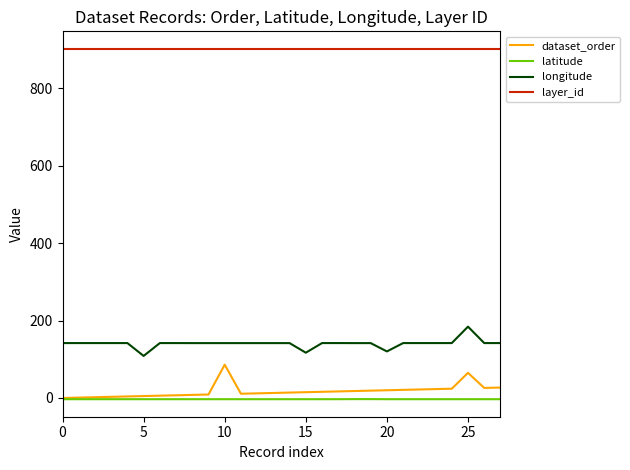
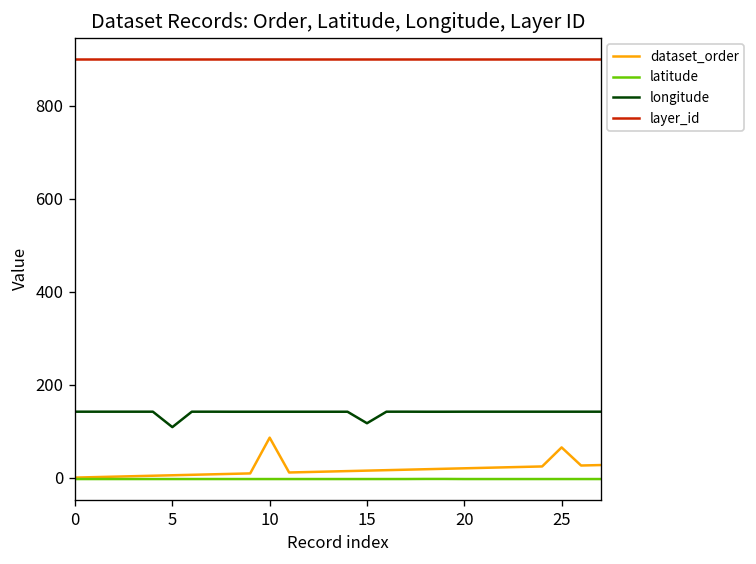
longitude, 20: 120 -> 140
longitude, 25: 180 -> 140
